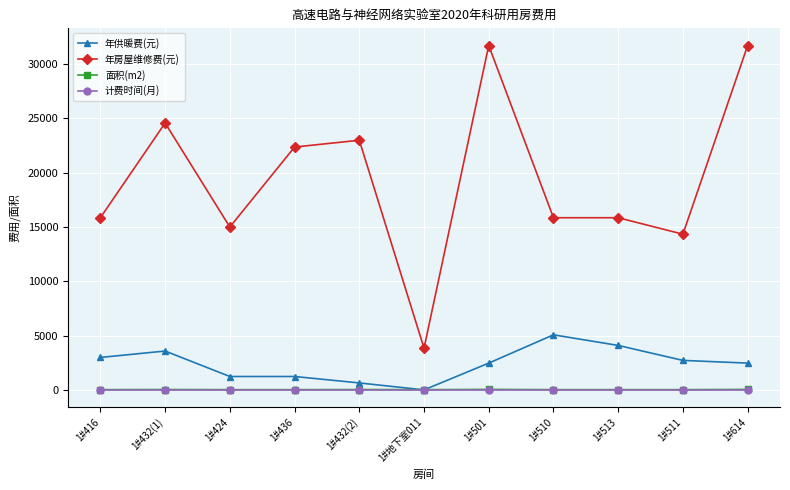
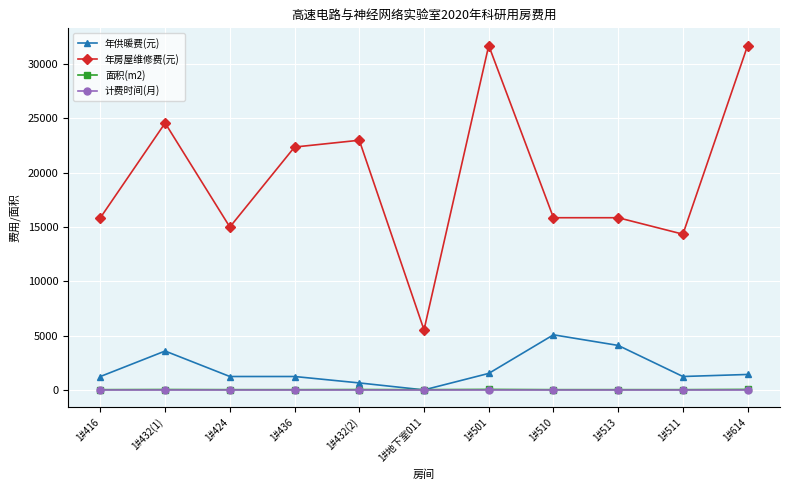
年供暖费(元), 1#416: 3000 -> 1200
年房屋维修费(元), 1#地下室011: 3800 -> 5500
年供暖费(元), 1#501: 2500 -> 1500
年供暖费(元), 1#511: 2700 -> 1200
年供暖费(元), 1#614: 2500 -> 1400
